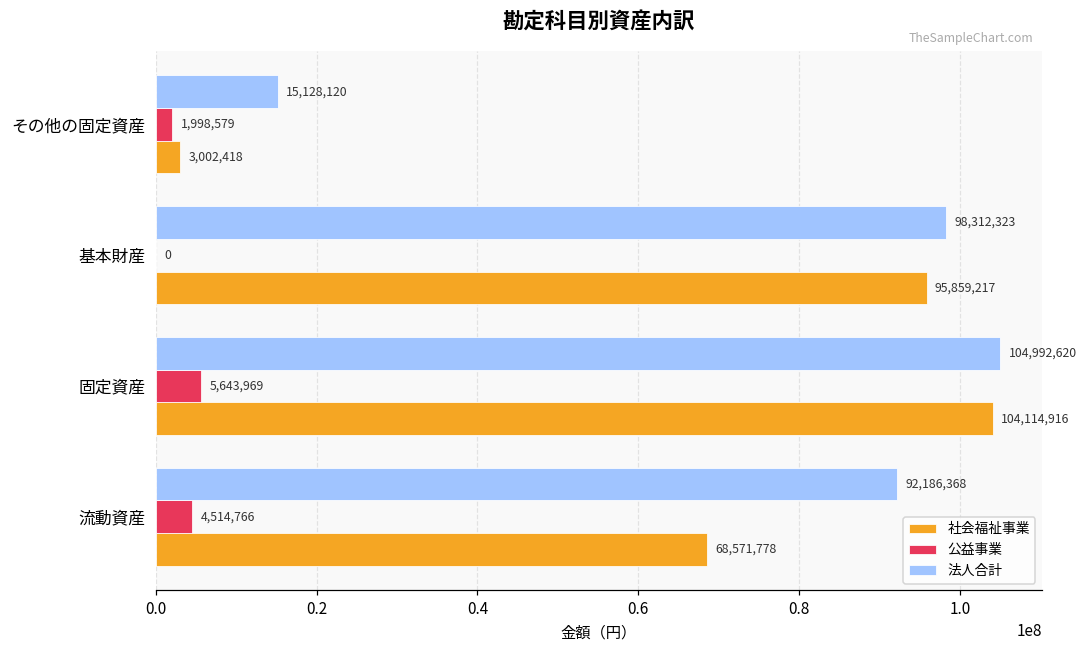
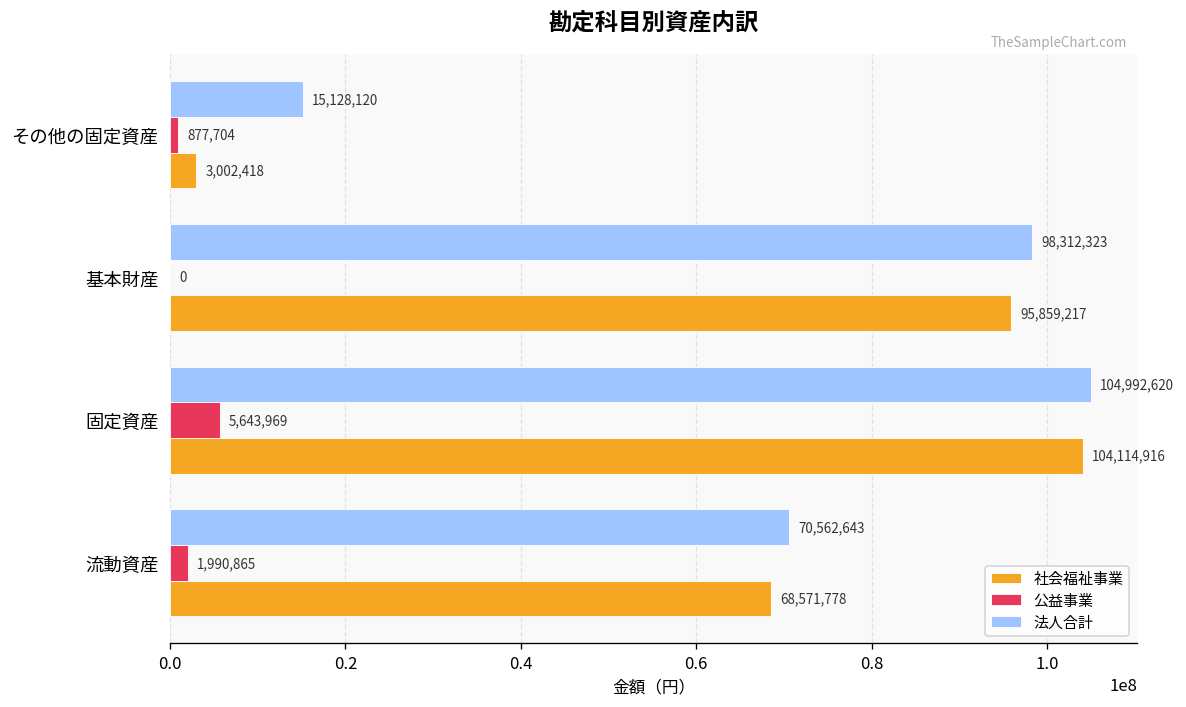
公益事業, その他の固定資産: 1,998,579 -> 877,704
法人合計, 流動資産: 92,186,368 -> 70,562,643
公益事業, 流動資産: 4,514,766 -> 1,990,865
